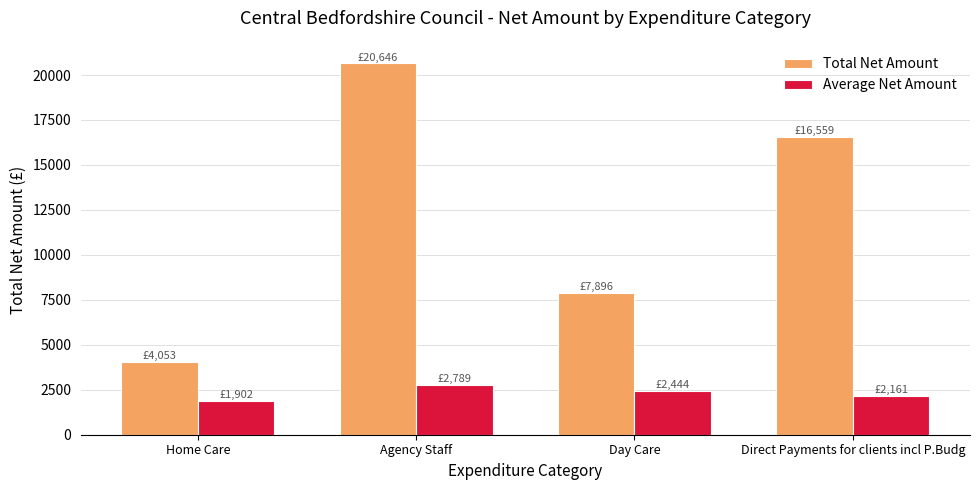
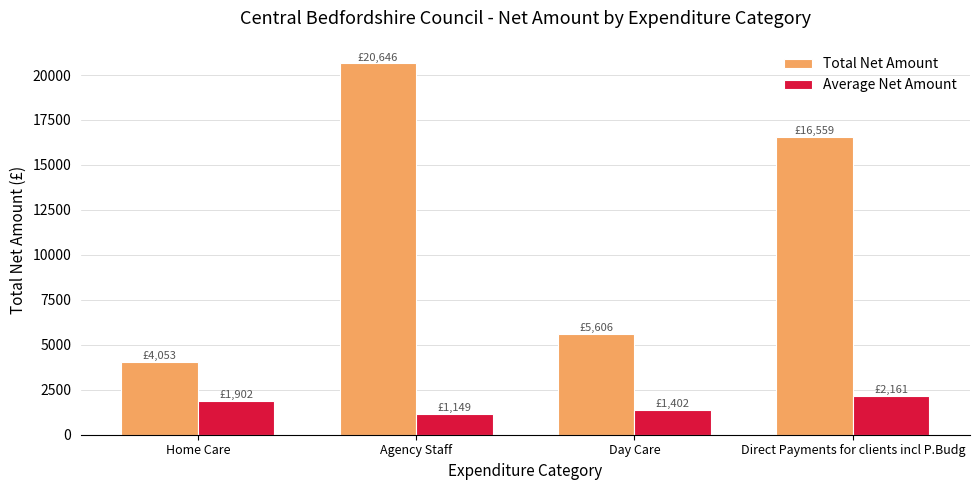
Average Net Amount, Agency Staff: £2,789 -> £1,149
Total Net Amount, Day Care: £7,896 -> £5,606
Average Net Amount, Day Care: £2,444 -> £1,402
